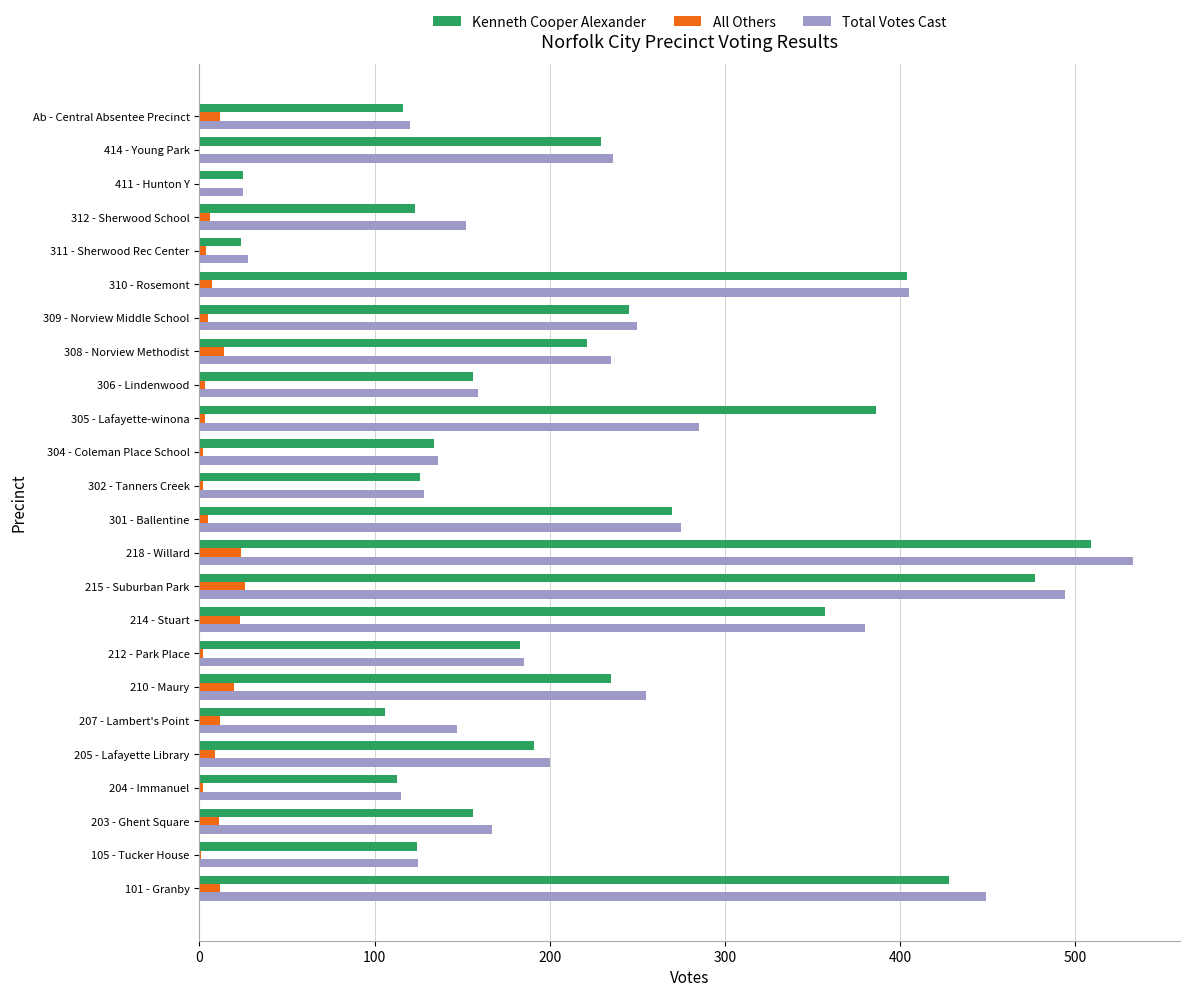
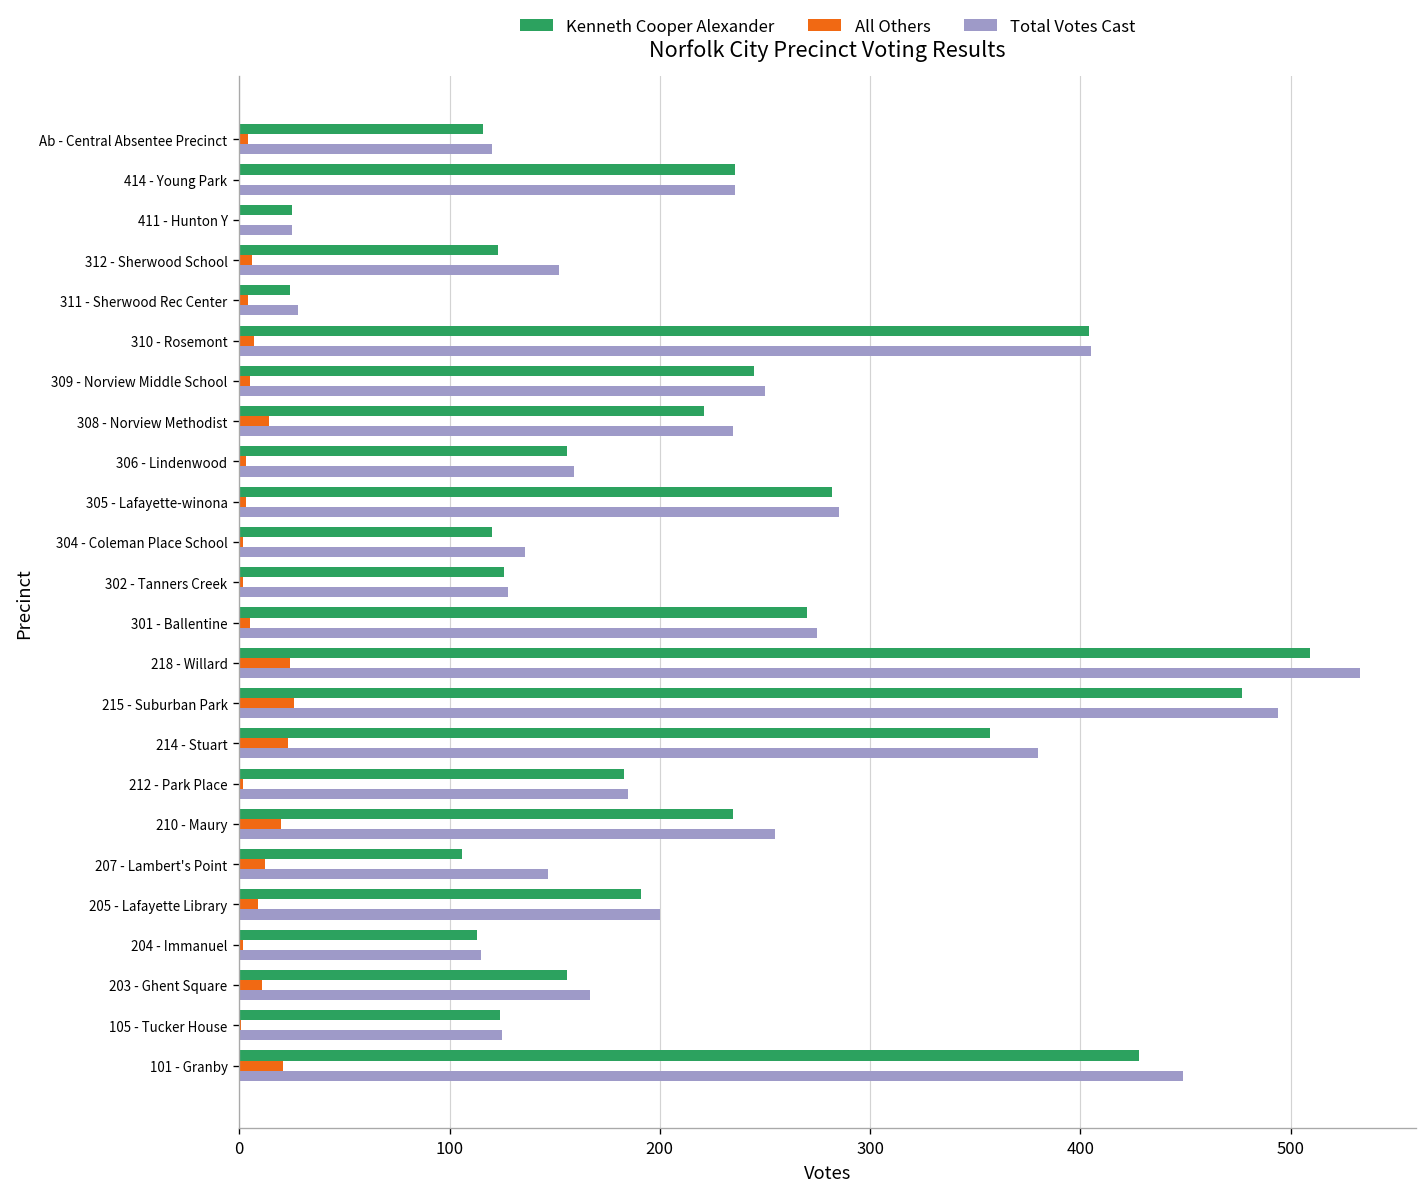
All Others, Ab - Central Absentee Precinct: 12 -> 4
Kenneth Cooper Alexander, 414 - Young Park: 229 -> 236
Kenneth Cooper Alexander, 305 - Lafayette-winona: 386 -> 282
Kenneth Cooper Alexander, 304 - Coleman Place School: 134 -> 120
All Others, 101 - Granby: 12 -> 21
